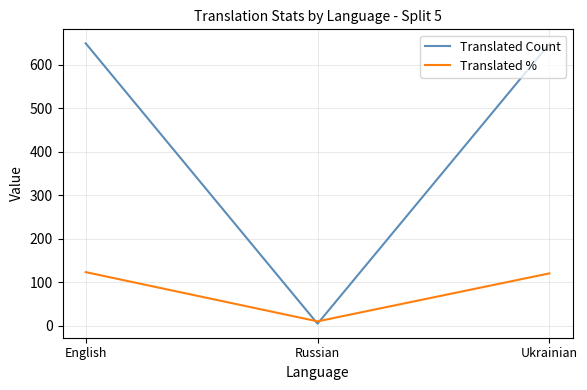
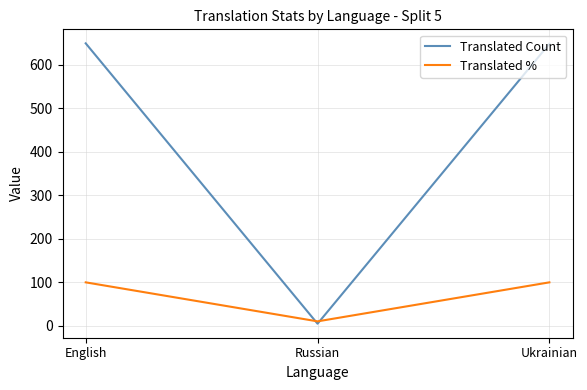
Translated %, English: 120 -> 100
Translated %, Ukrainian: 120 -> 100
